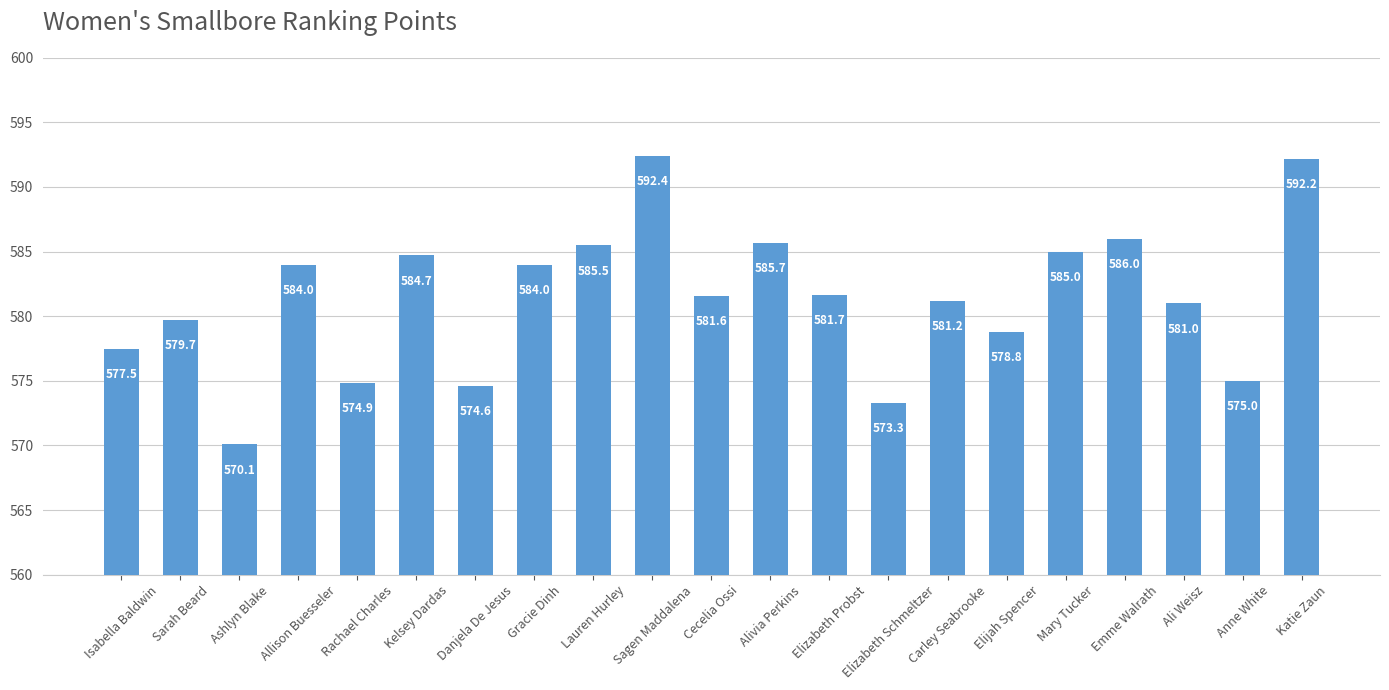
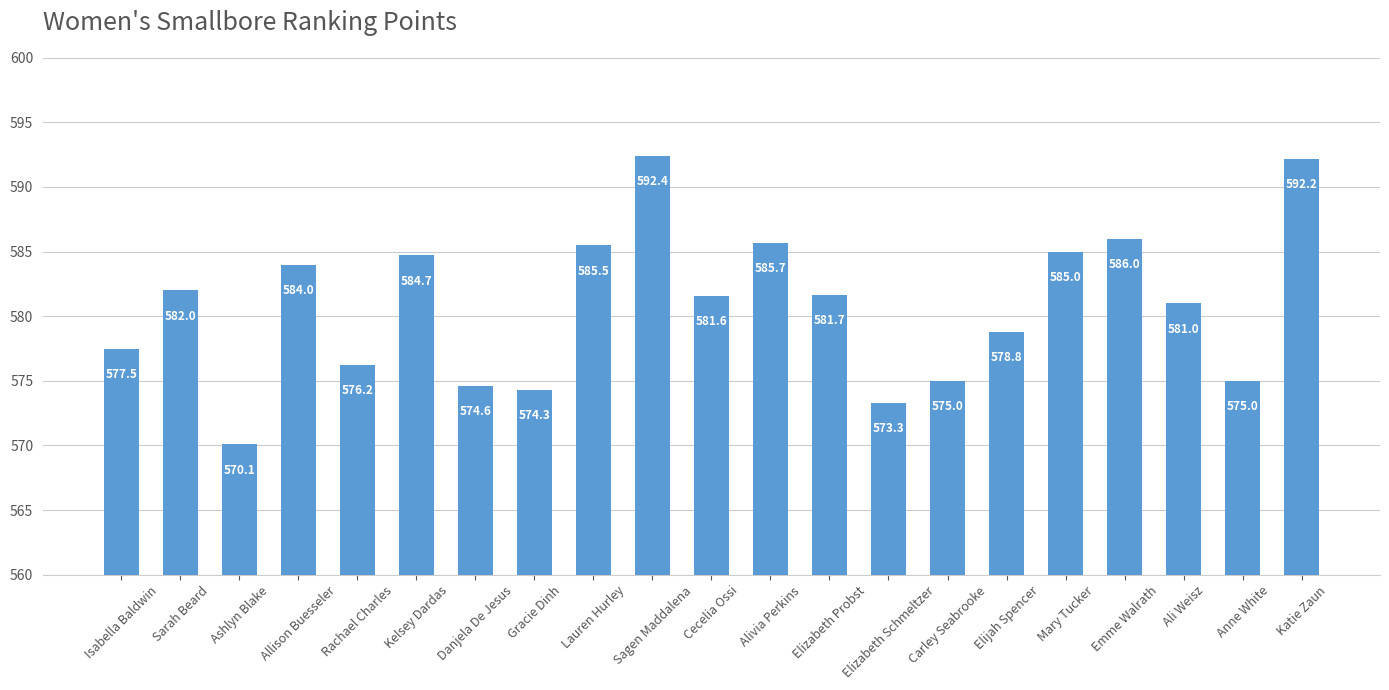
Sarah Beard: 579.7 -> 582.0
Rachael Charles: 574.9 -> 576.2
Gracie Dinh: 584.0 -> 574.3
Carley Seabrooke: 581.2 -> 575.0
